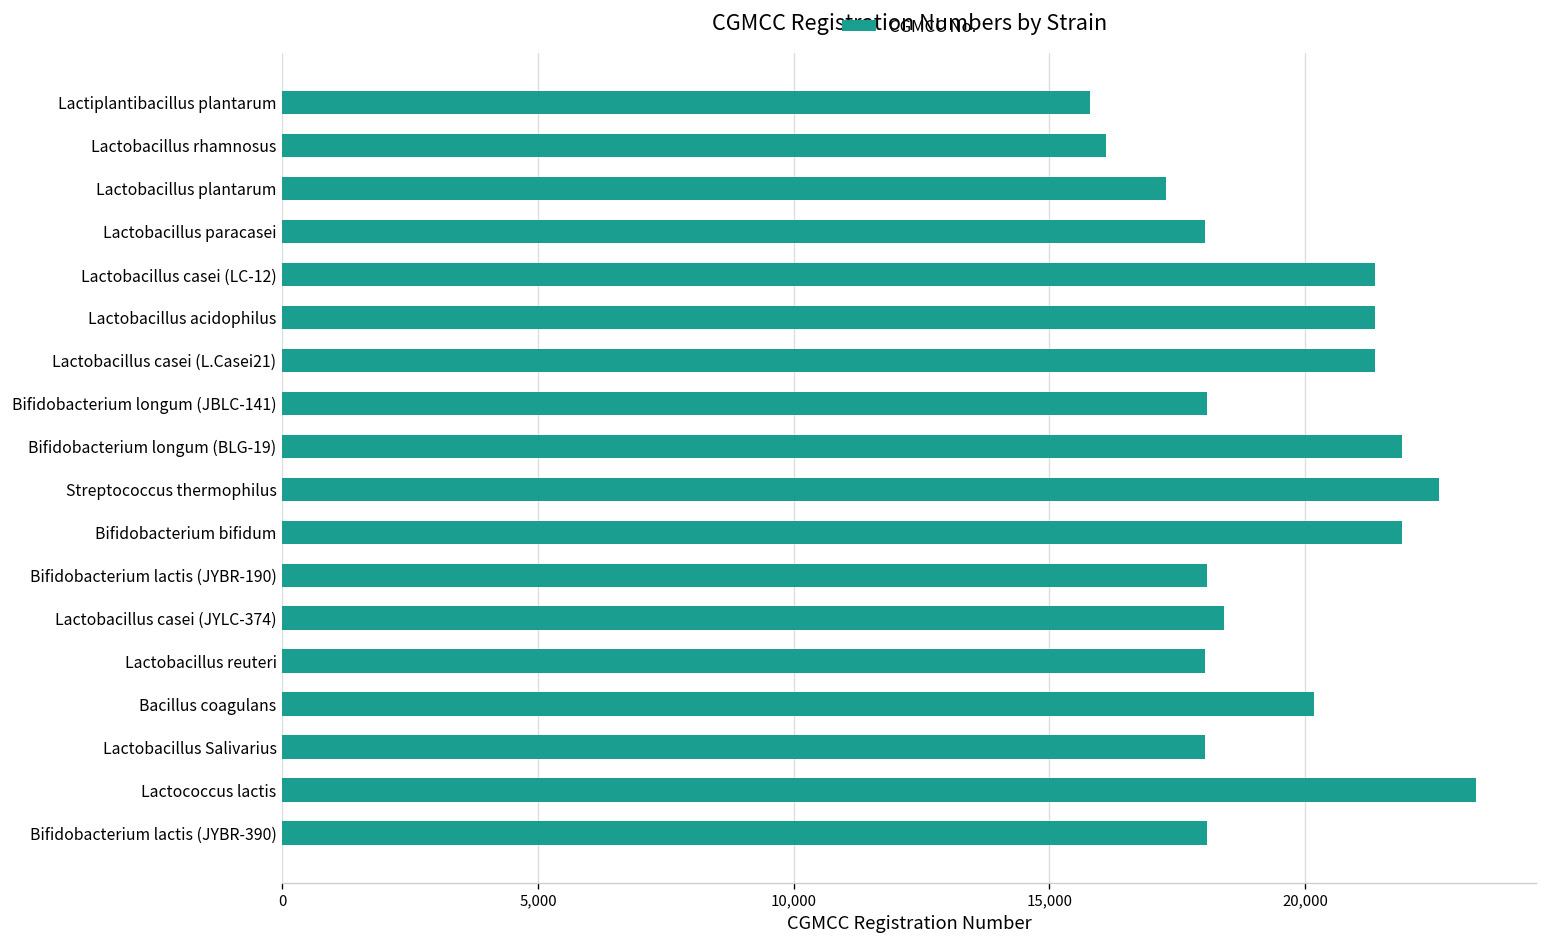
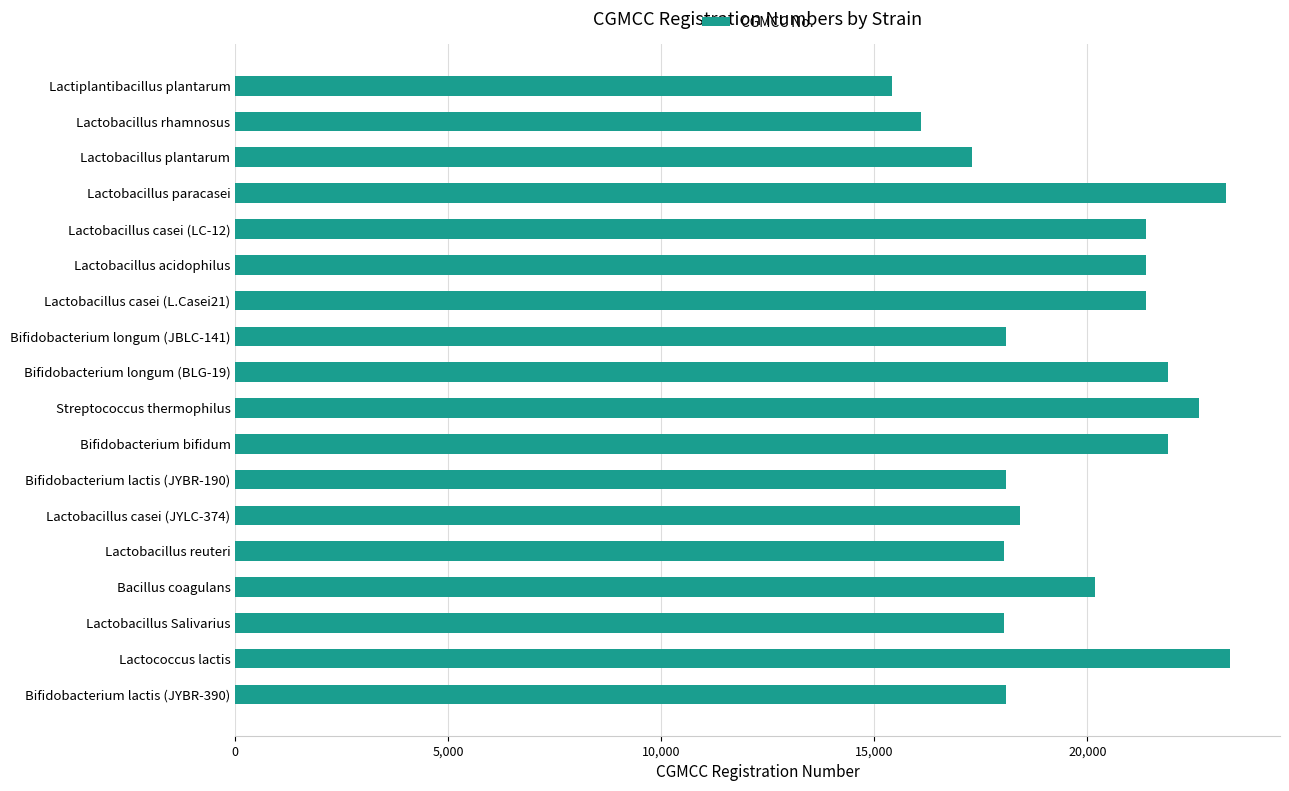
Lactiplantibacillus plantarum: 15,800 -> 15,400
Lactobacillus paracasei: 18,000 -> 23,200
